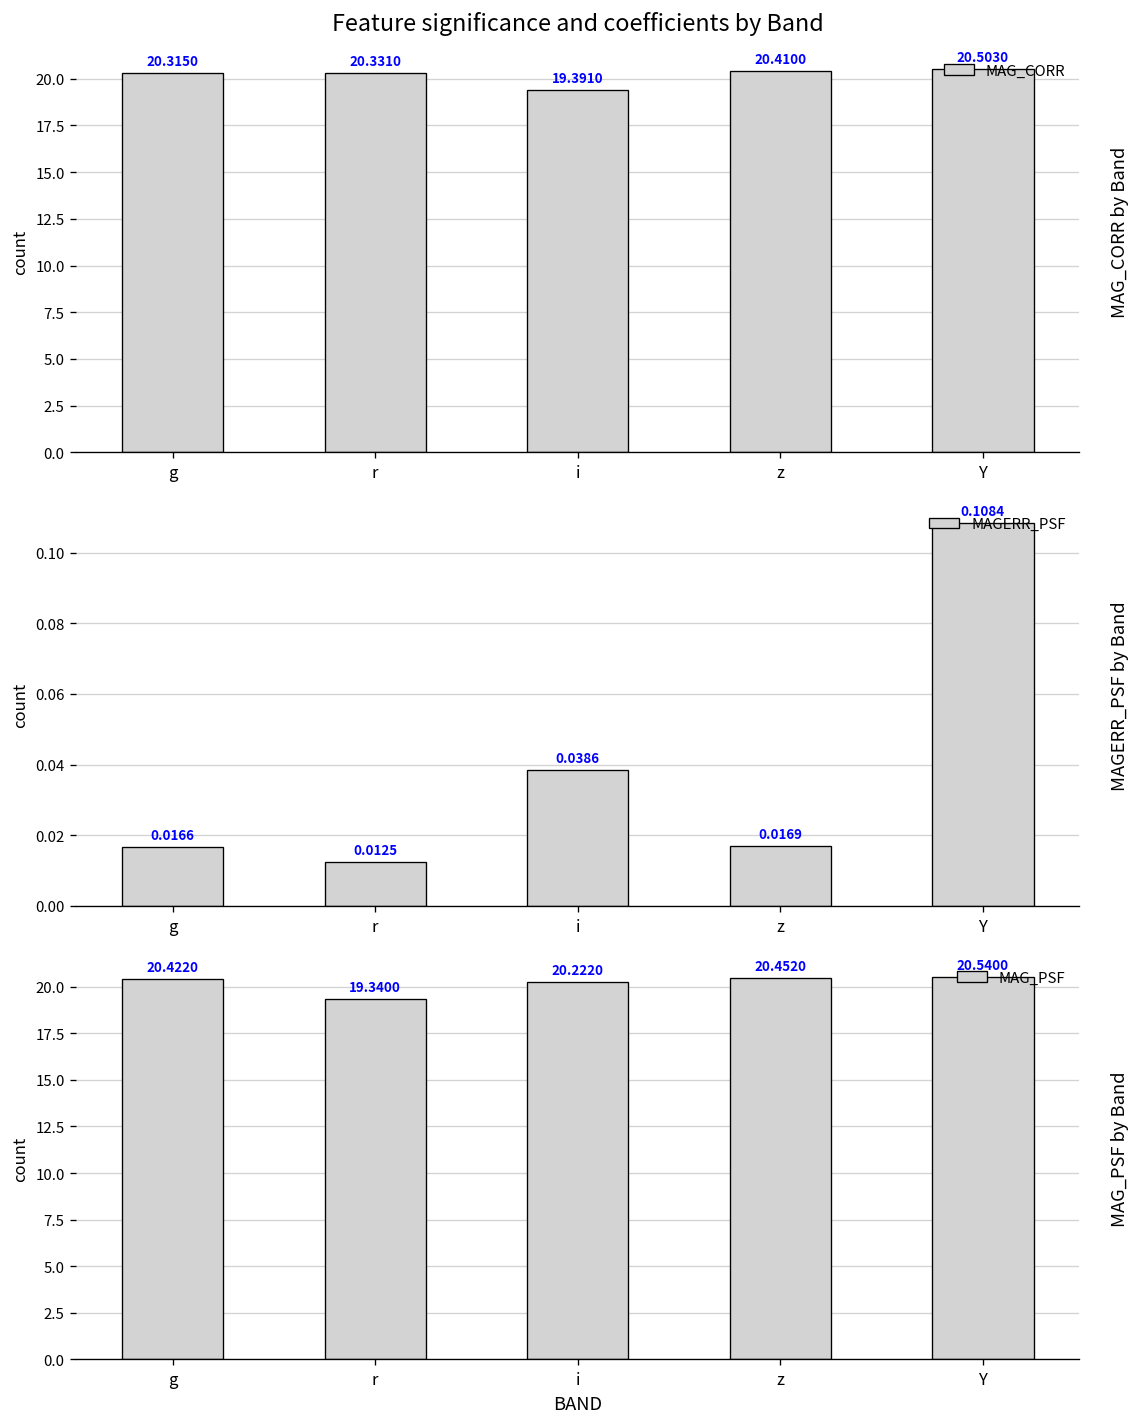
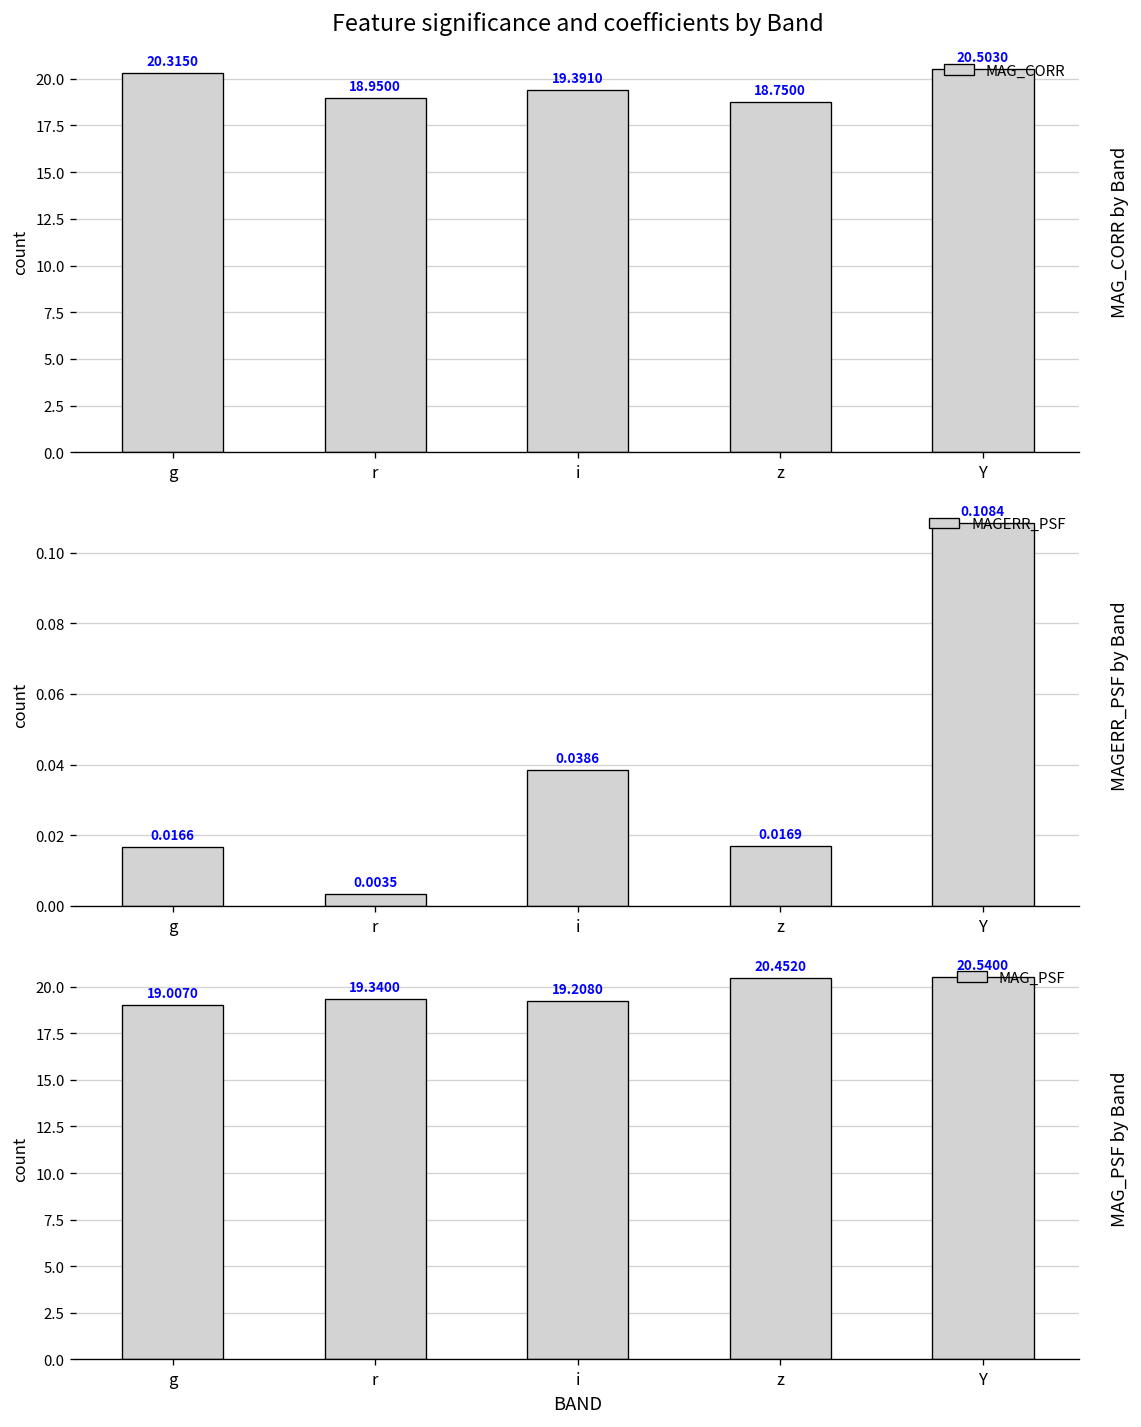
Feature significance and coefficients by Band, r: 20.3310 -> 18.9500
Feature significance and coefficients by Band, z: 20.4100 -> 18.7500
MAGERR_PSF by Band, r: 0.0125 -> 0.0035
MAG_PSF by Band, g: 20.4220 -> 19.0070
MAG_PSF by Band, i: 20.2220 -> 19.2080
